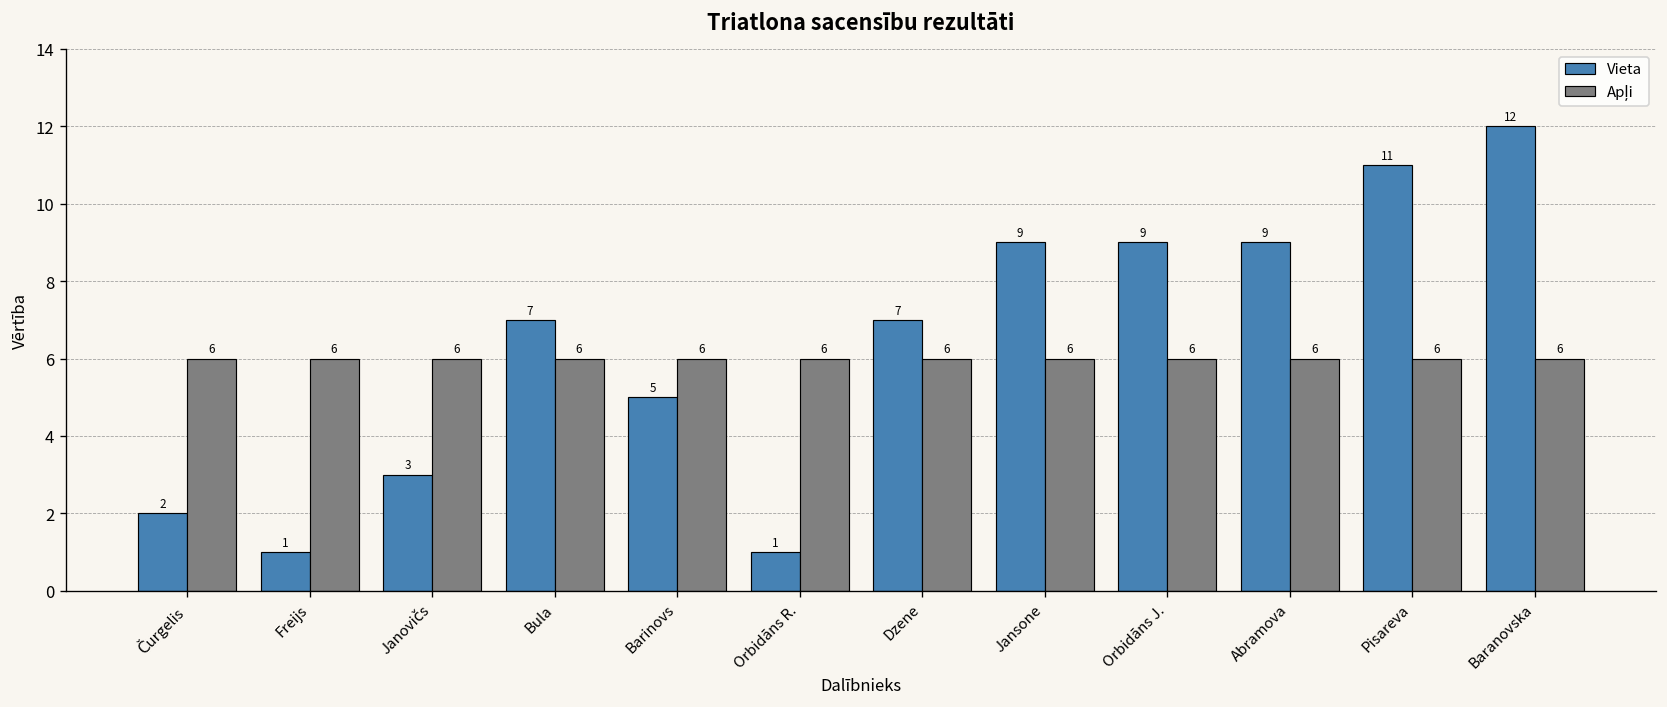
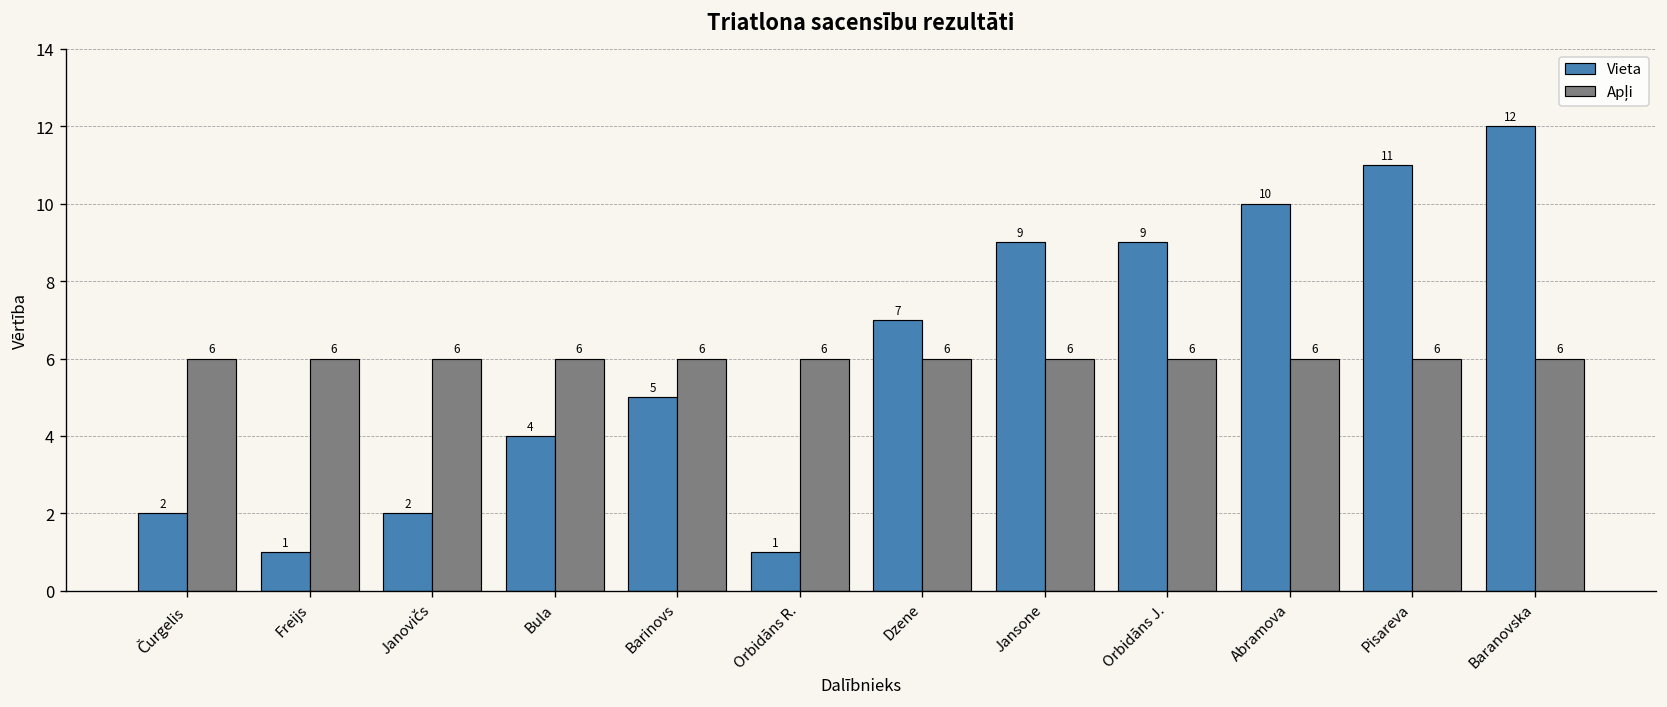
Vieta, Janovičs: 3 -> 2
Vieta, Bula: 7 -> 4
Vieta, Abramova: 9 -> 10
